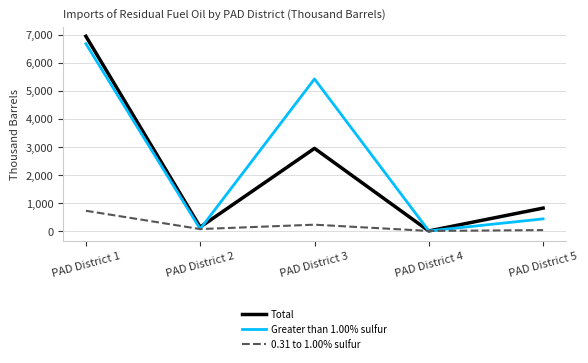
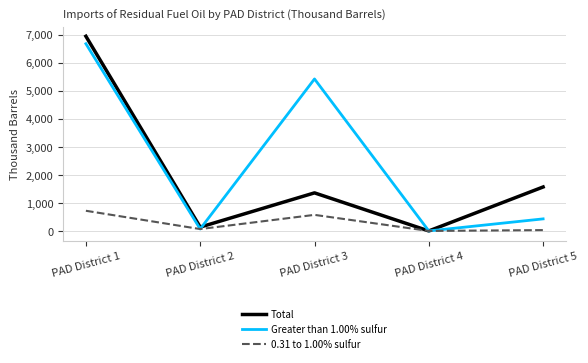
Total, PAD District 3: 2,900 -> 1,400
0.31 to 1.00% sulfur, PAD District 3: 200 -> 600
Total, PAD District 5: 800 -> 1,600
